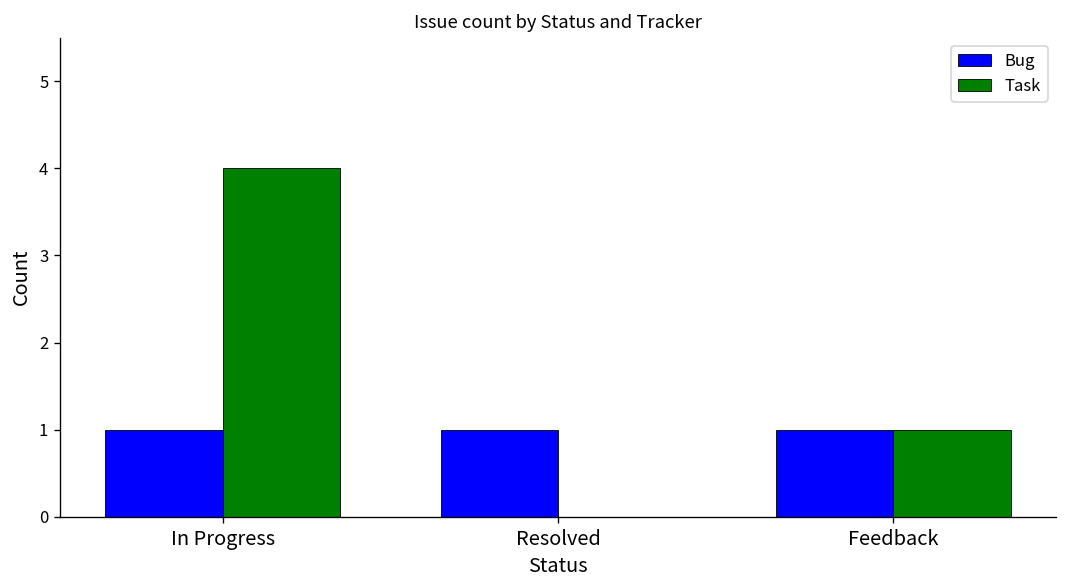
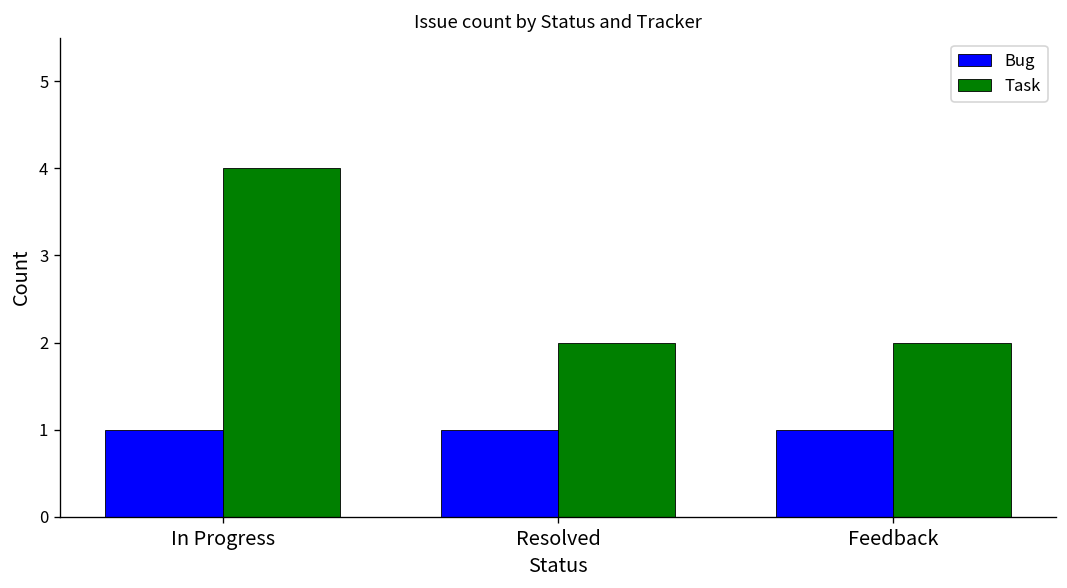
Task, Resolved: 0 -> 2
Task, Feedback: 1 -> 2
